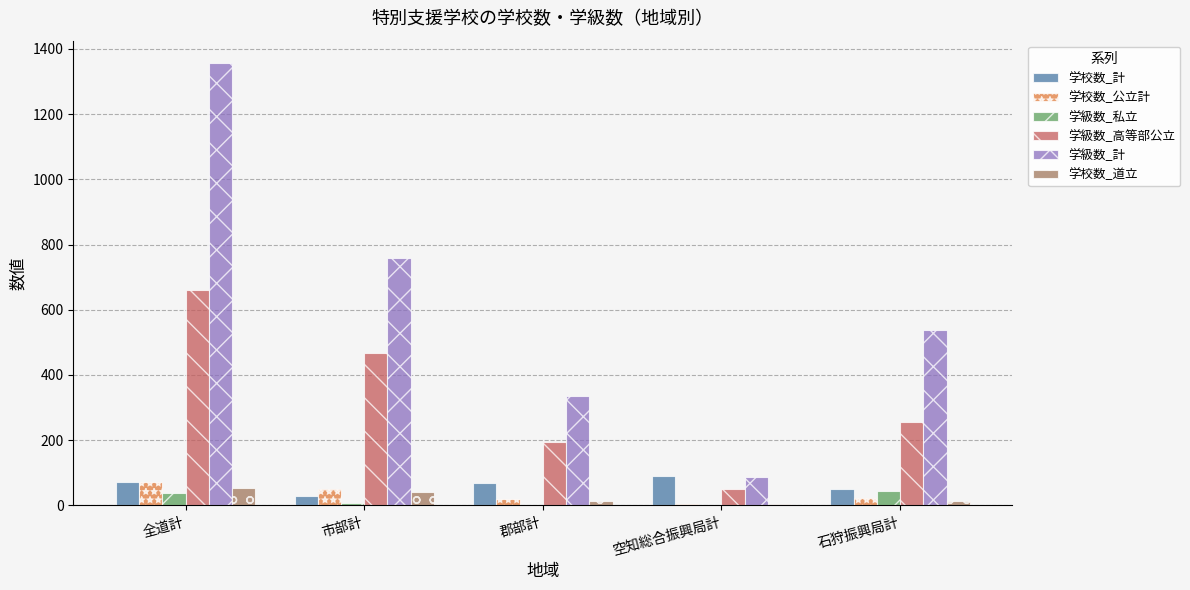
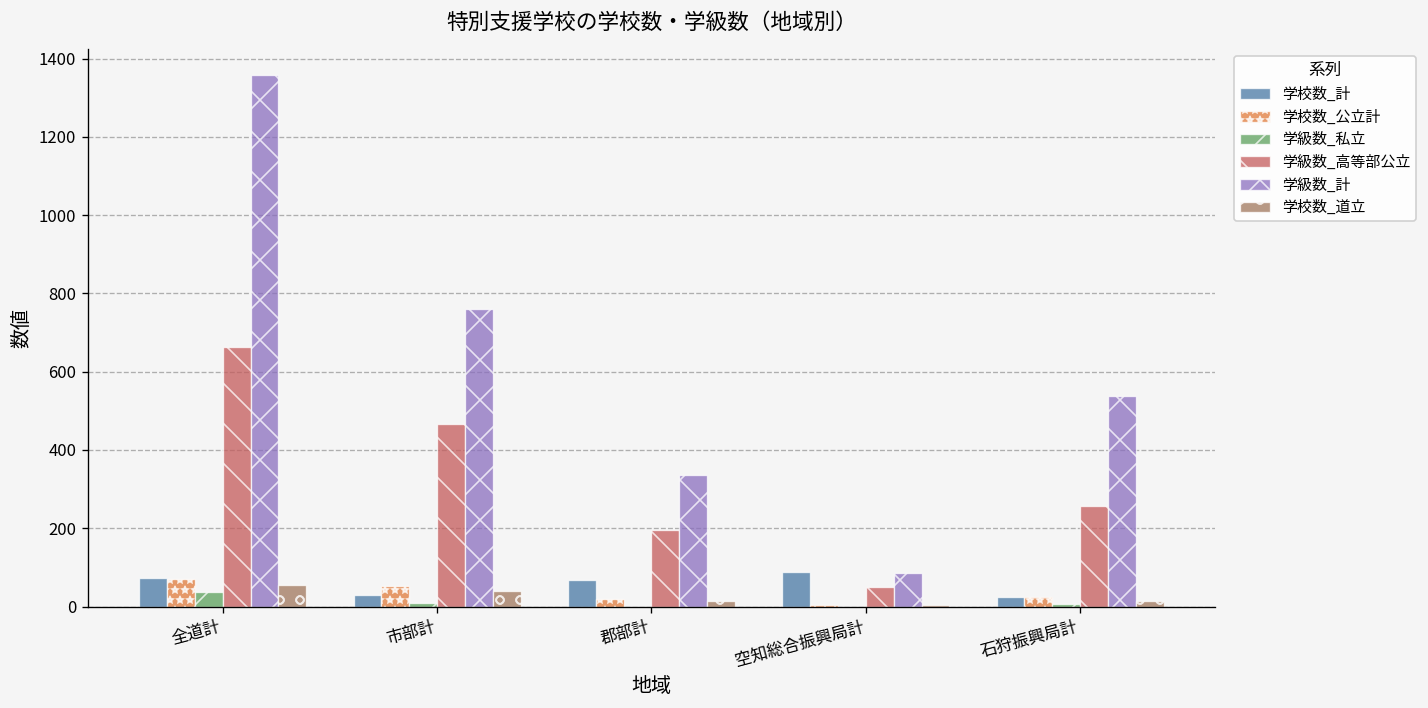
学校数_計, 石狩振興局計: 50 -> 20
学級数_私立, 石狩振興局計: 40 -> 10
